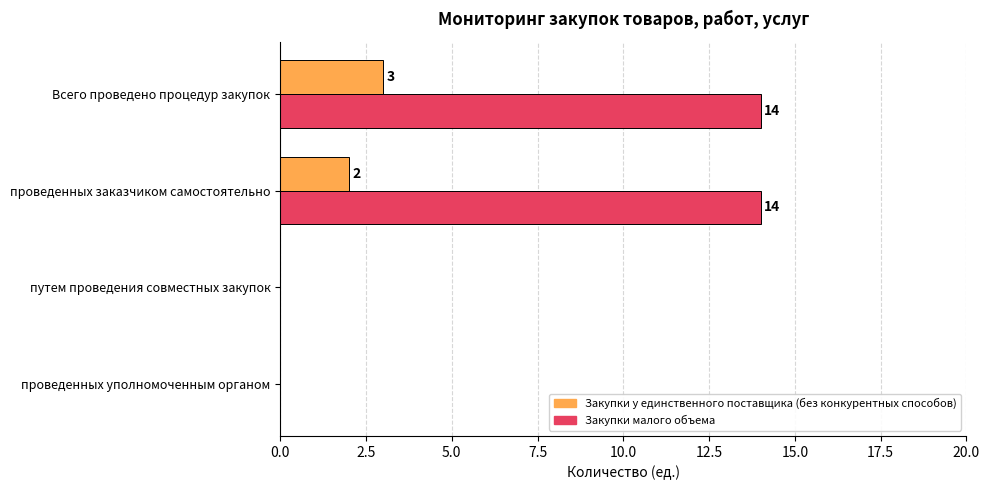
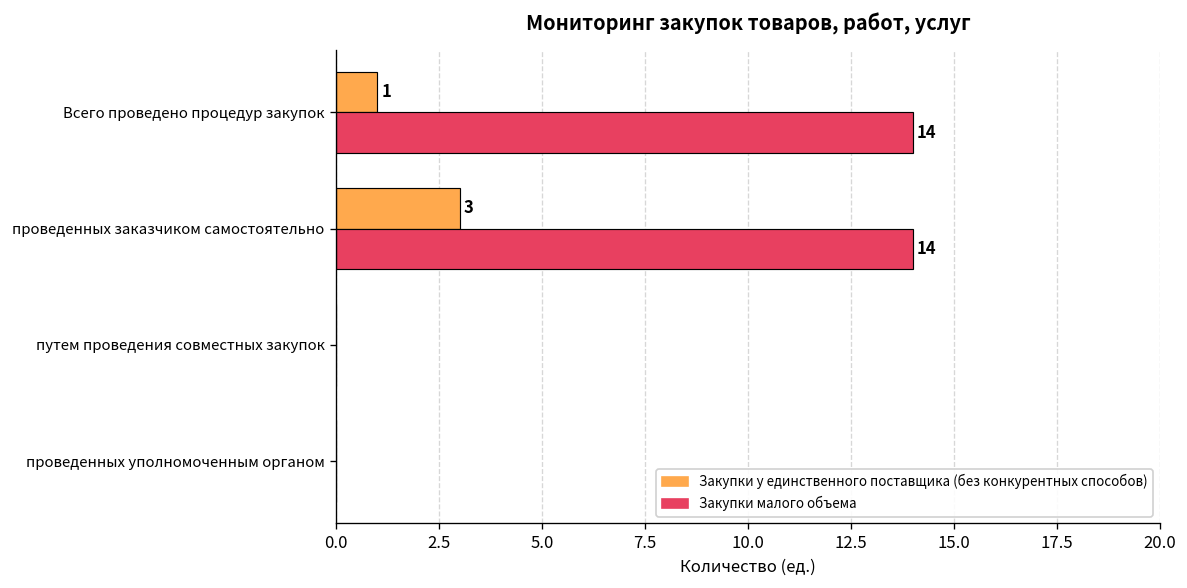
Закупки у единственного поставщика (без конкурентных способов), Всего проведено процедур закупок: 3 -> 1
Закупки у единственного поставщика (без конкурентных способов), проведенных заказчиком самостоятельно: 2 -> 3
